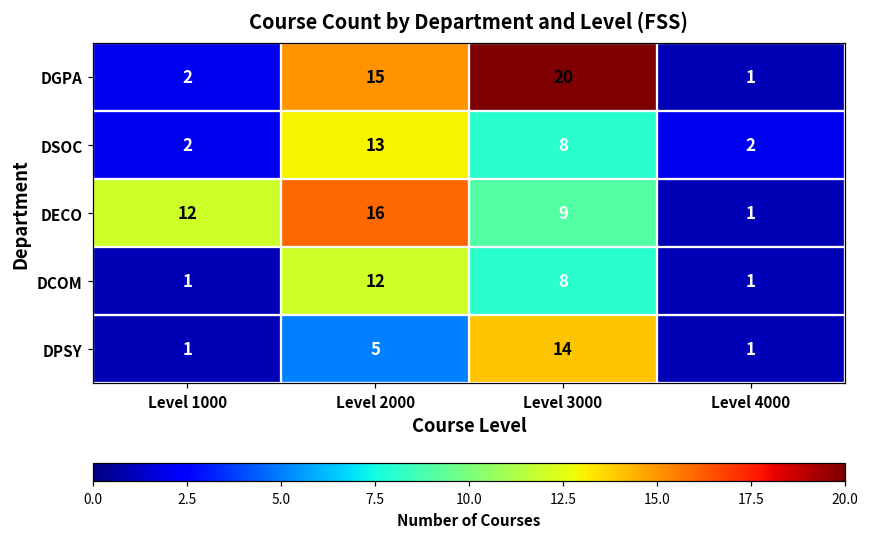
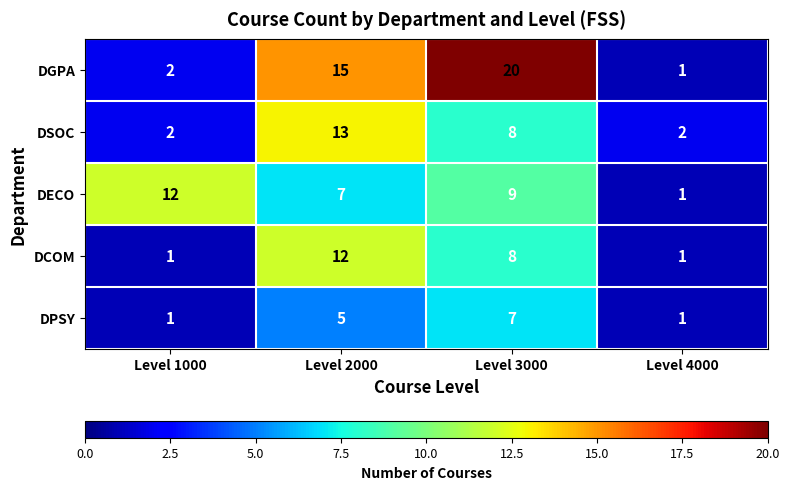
DECO, Level 2000: 16 -> 7
DPSY, Level 3000: 14 -> 7
